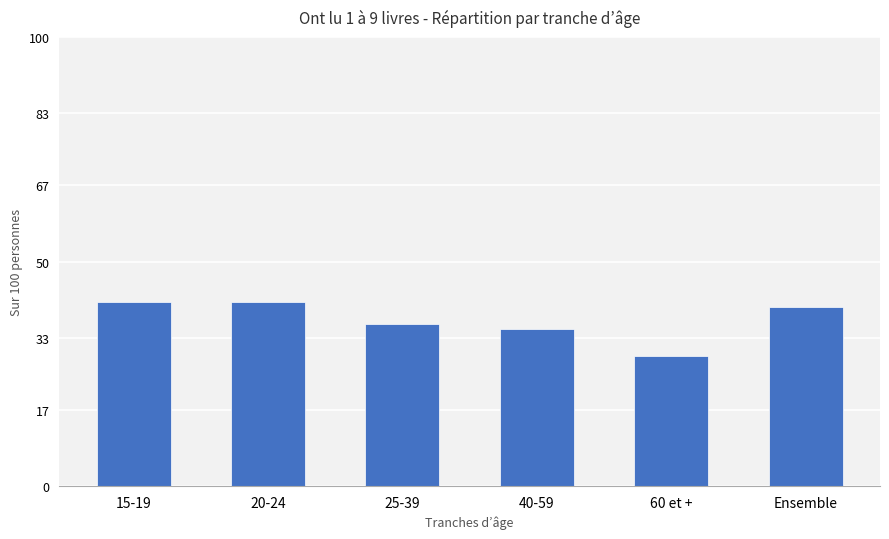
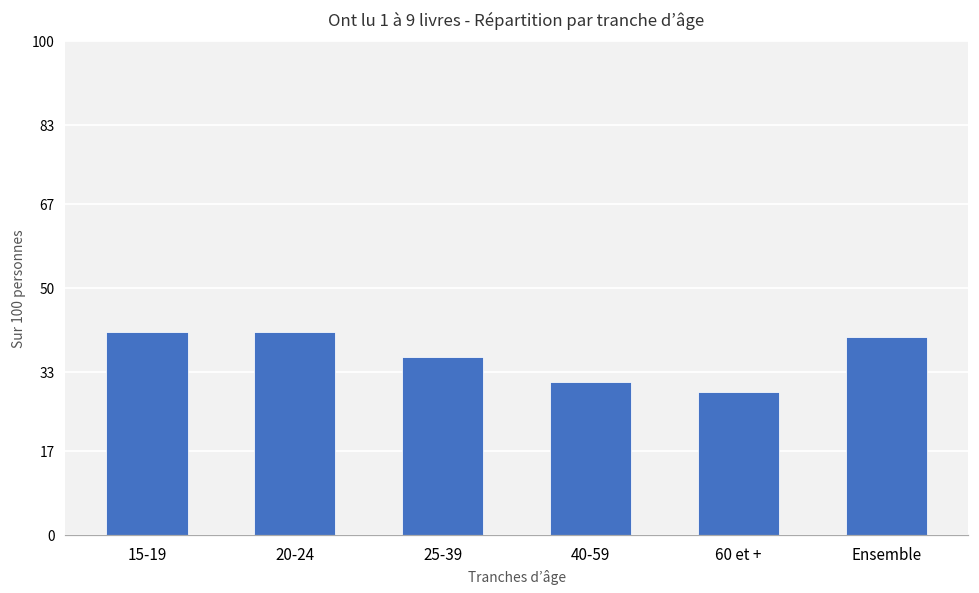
40-59: 35 -> 31
